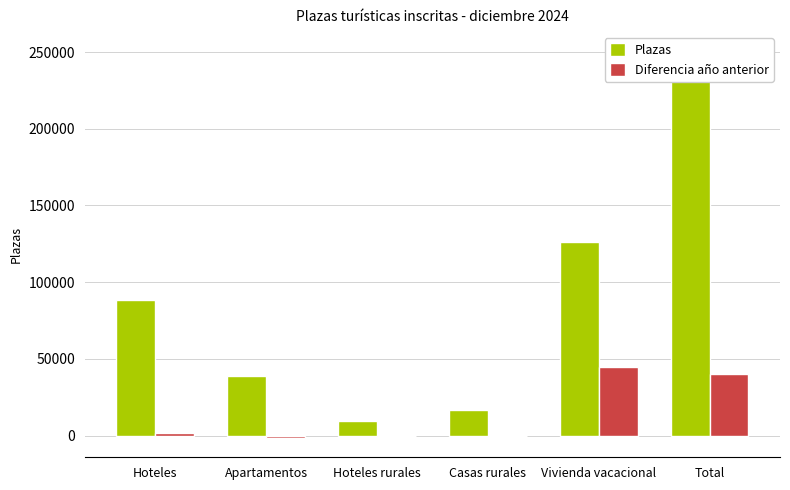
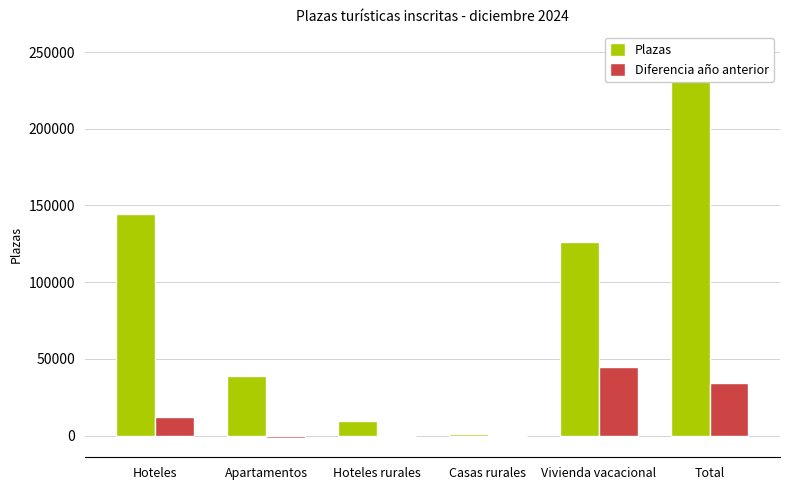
Plazas, Hoteles: 88000 -> 145000
Diferencia año anterior, Hoteles: 2000 -> 12000
Plazas, Casas rurales: 17000 -> 1000
Diferencia año anterior, Total: 40000 -> 34000
